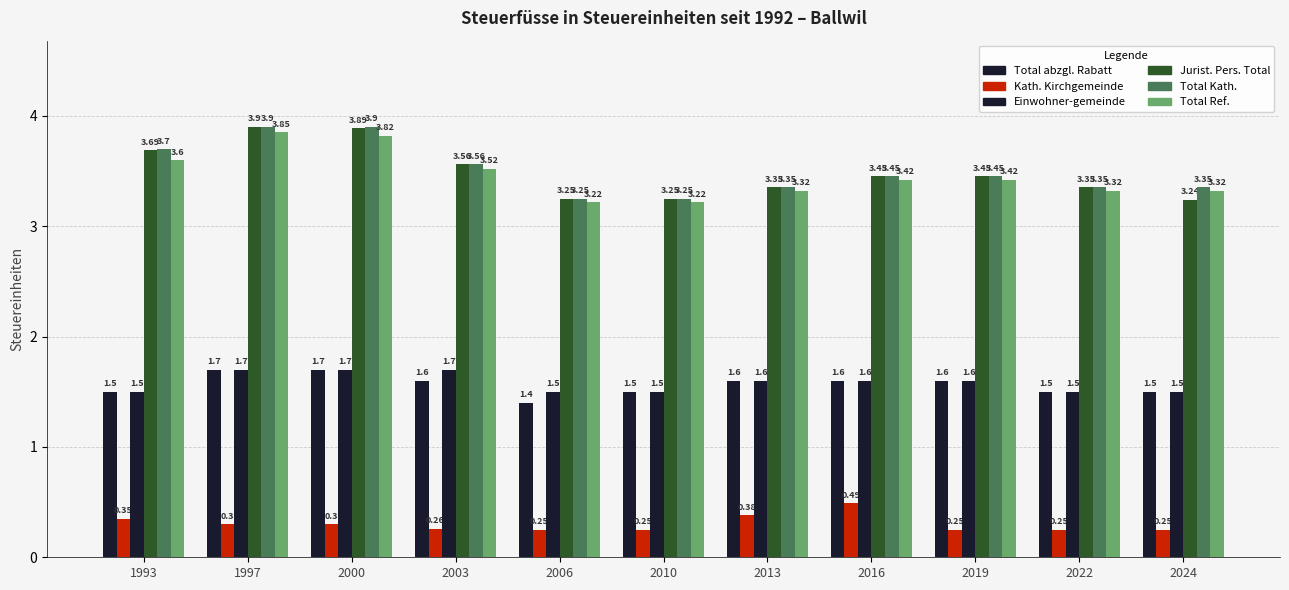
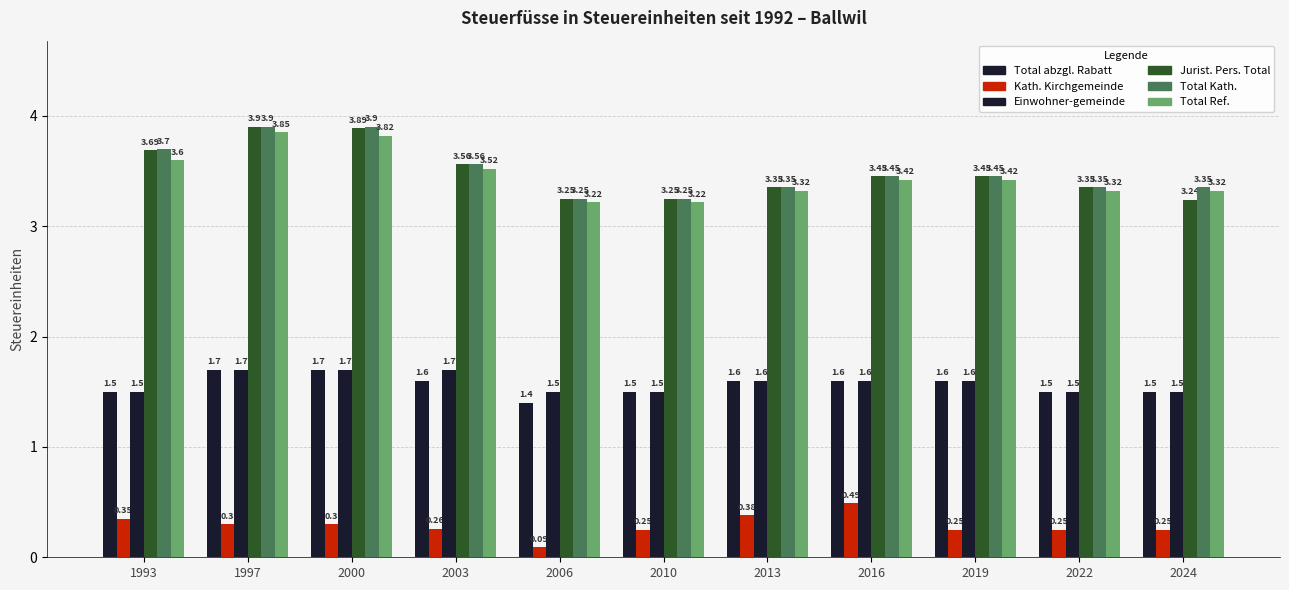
Kath. Kirchgemeinde, 2006: 0.25 -> 0.09
